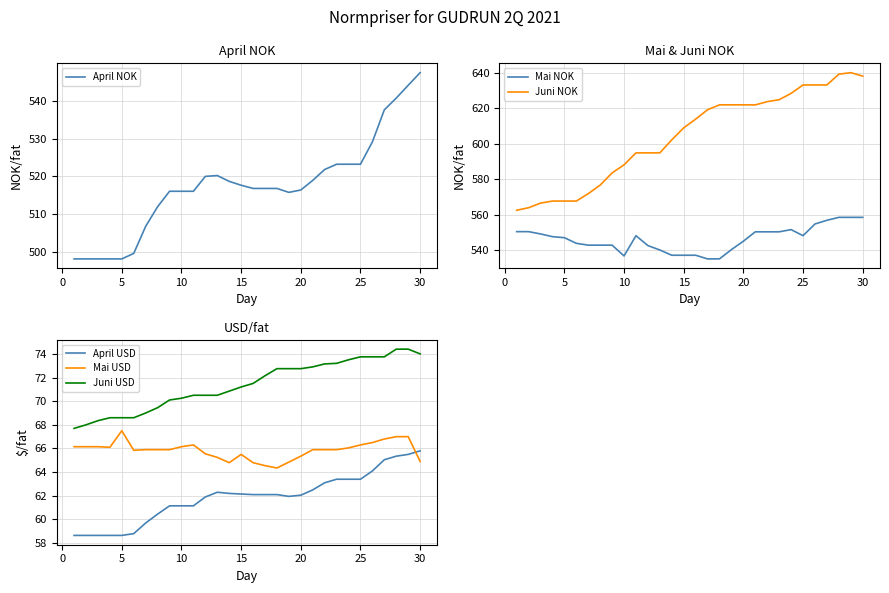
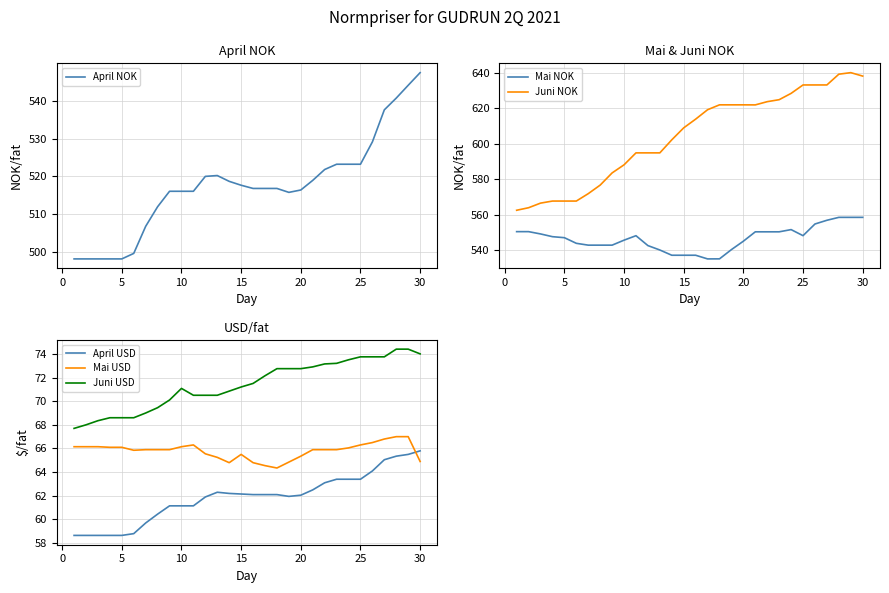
Mai & Juni NOK, Mai NOK, 10: 537 -> 546
USD/fat, Mai USD, 5: 67.5 -> 66.1
USD/fat, Juni USD, 10: 70.3 -> 71.1
